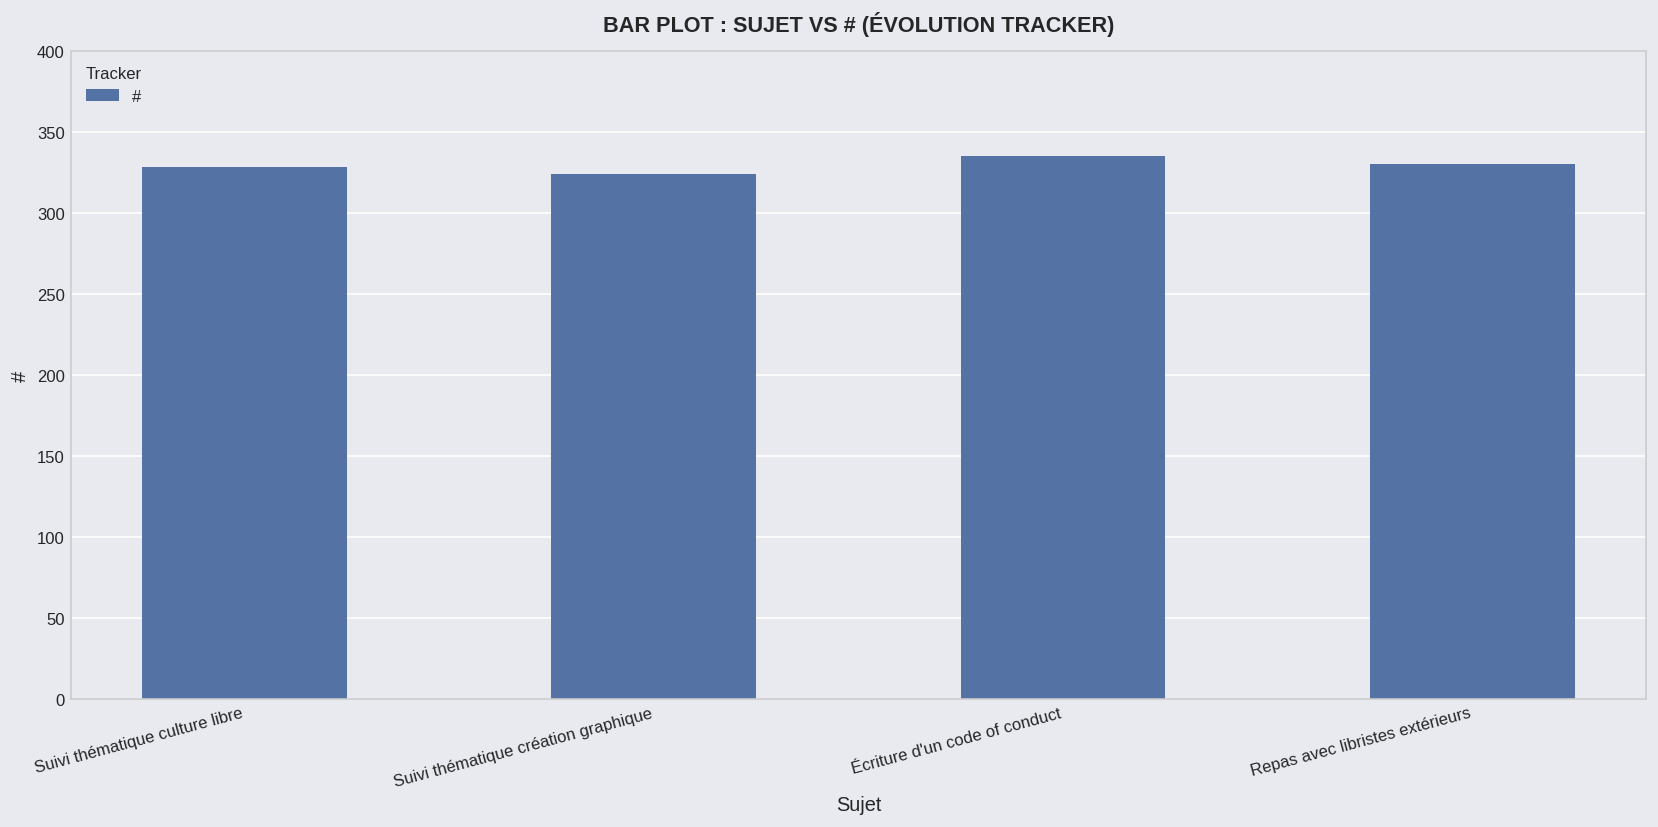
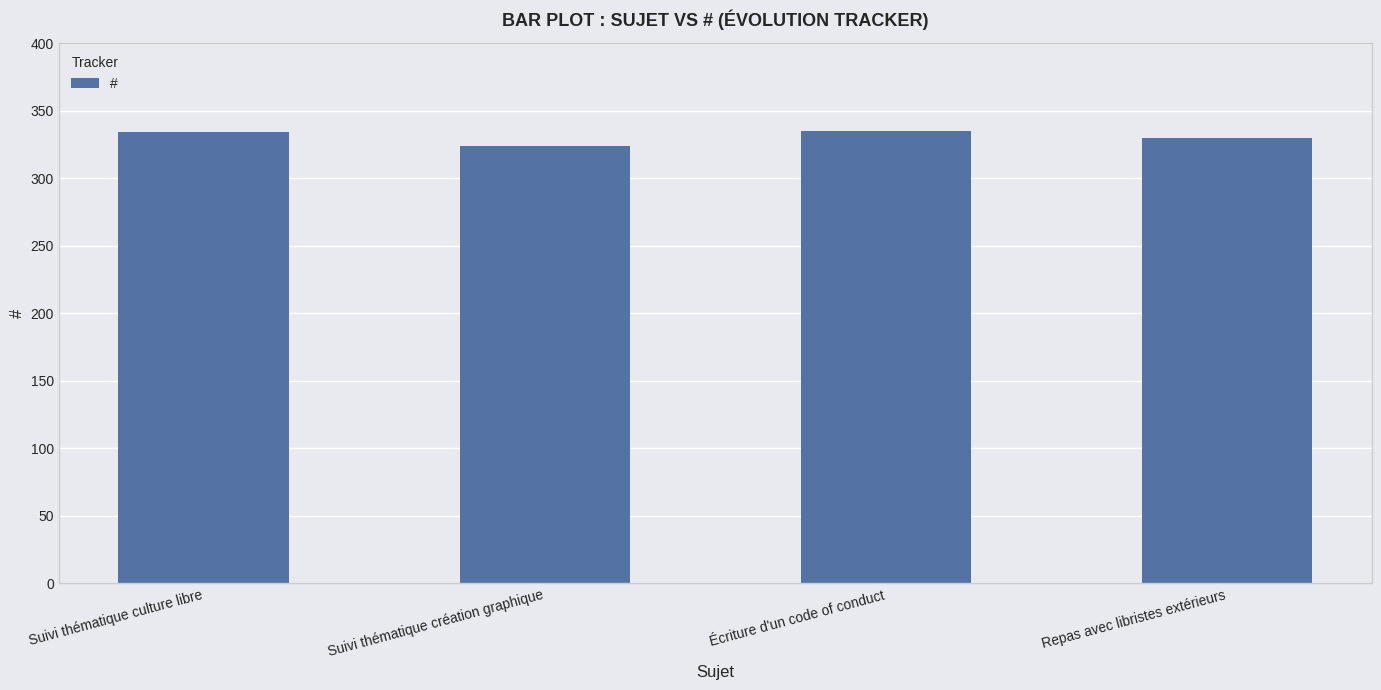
Suivi thématique culture libre: 328 -> 334
